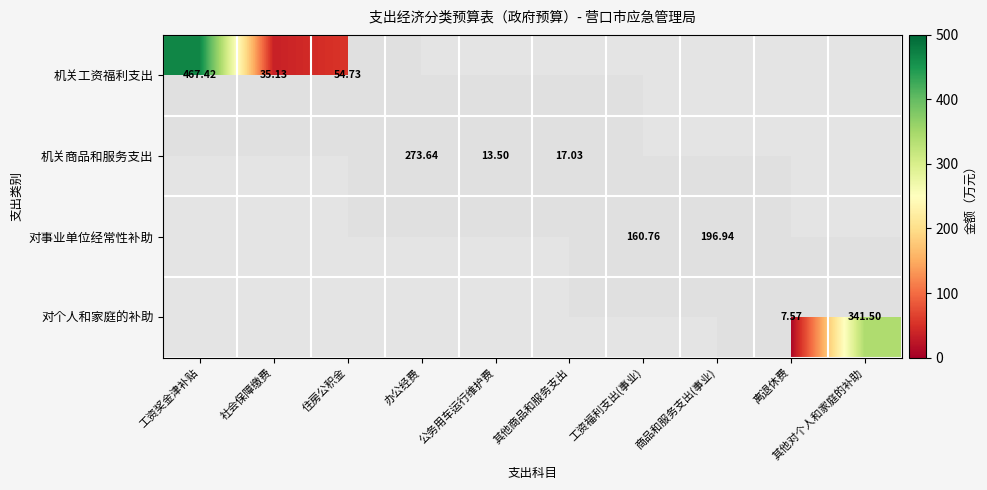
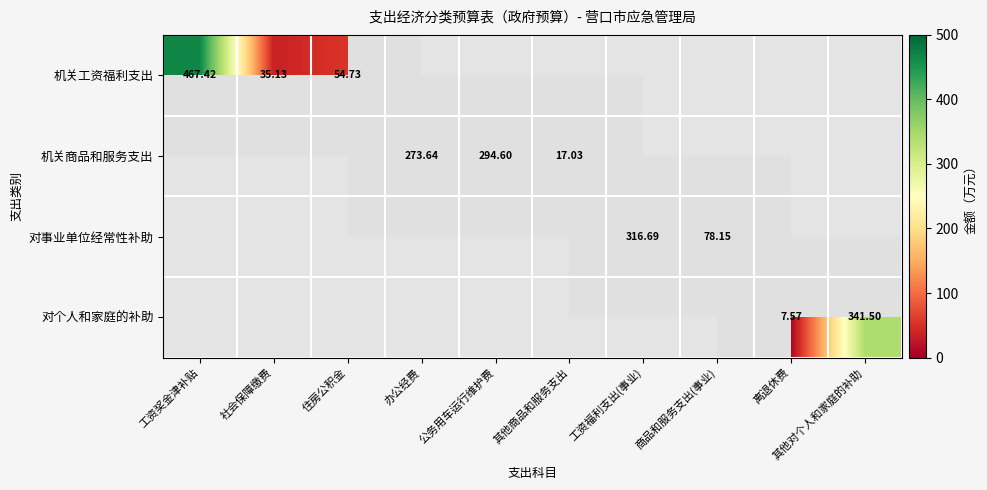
机关商品和服务支出, 公务用车运行维护费: 13.50 -> 294.60
对事业单位经常性补助, 工资福利支出(事业): 160.76 -> 316.69
对事业单位经常性补助, 商品和服务支出(事业): 196.94 -> 78.15
